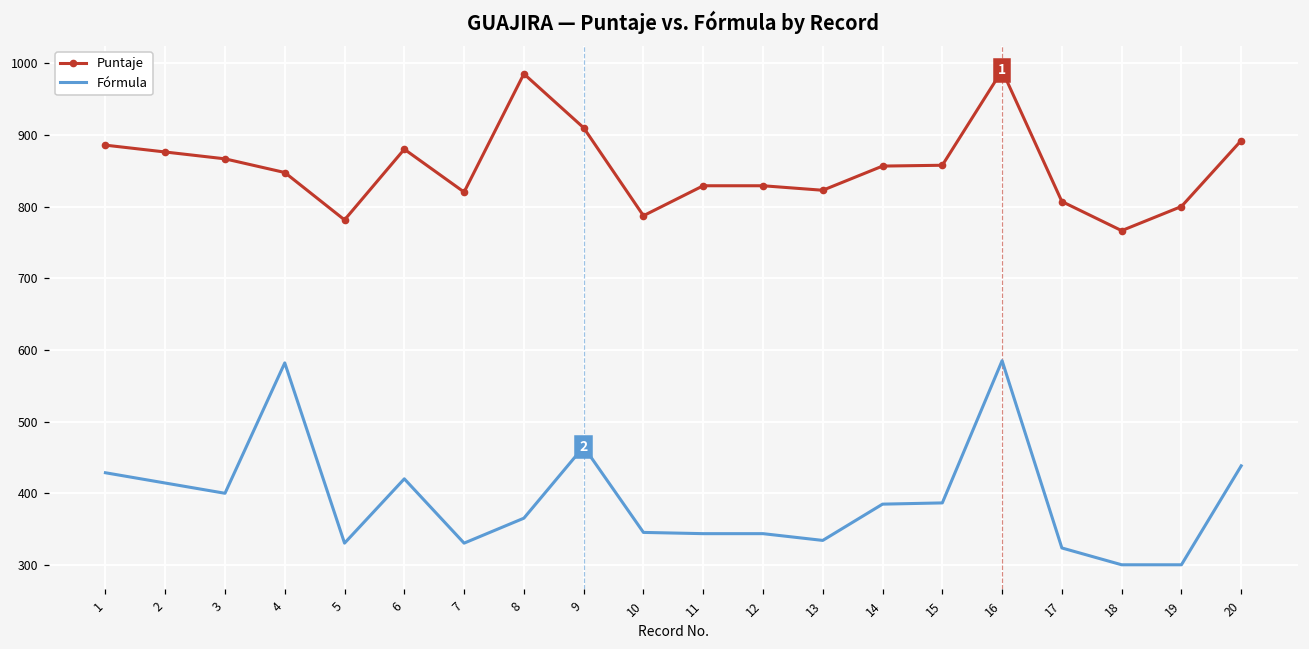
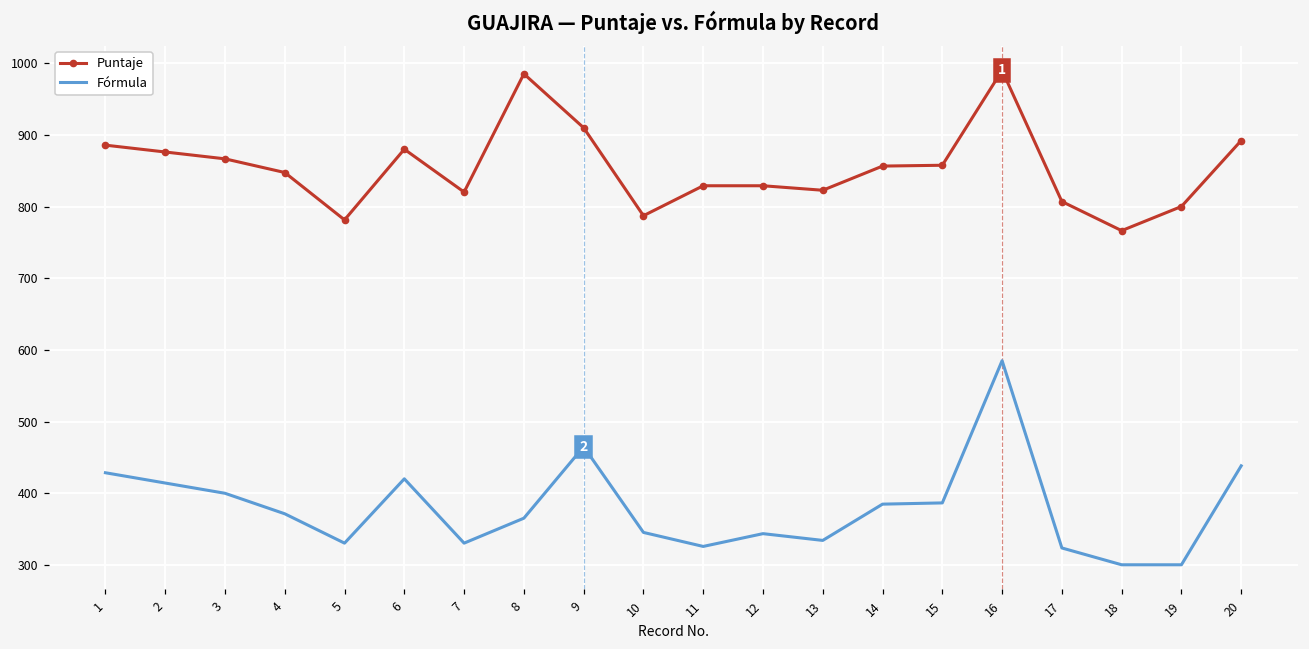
Fórmula, 4: 580 -> 370
Fórmula, 11: 340 -> 330
